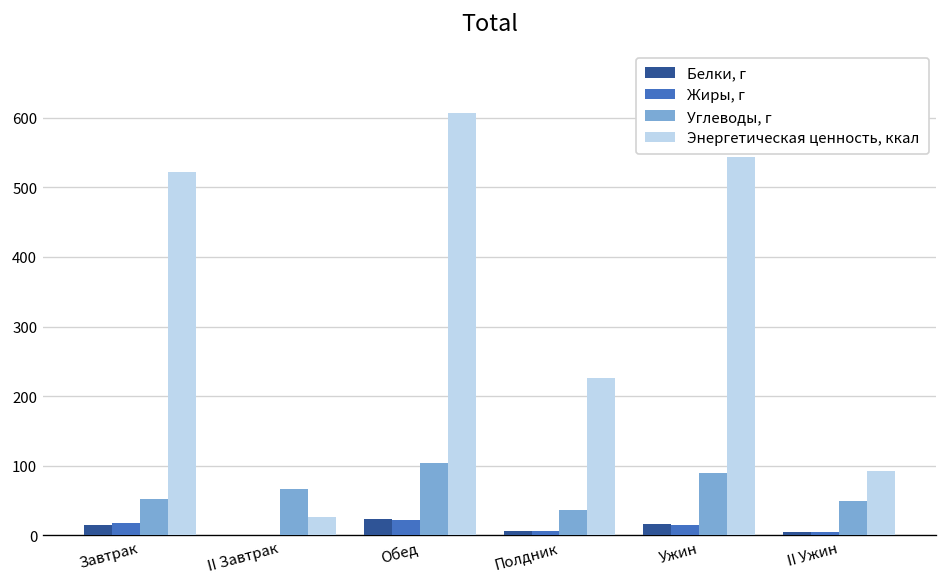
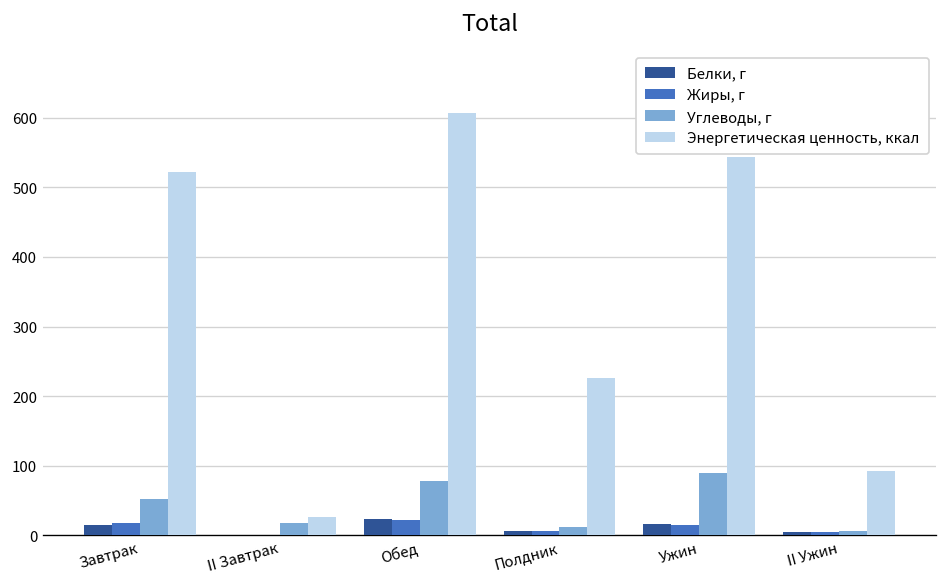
Углеводы, г, II Завтрак: 70 -> 20
Углеводы, г, Обед: 100 -> 80
Углеводы, г, Полдник: 40 -> 10
Углеводы, г, II Ужин: 50 -> 10
